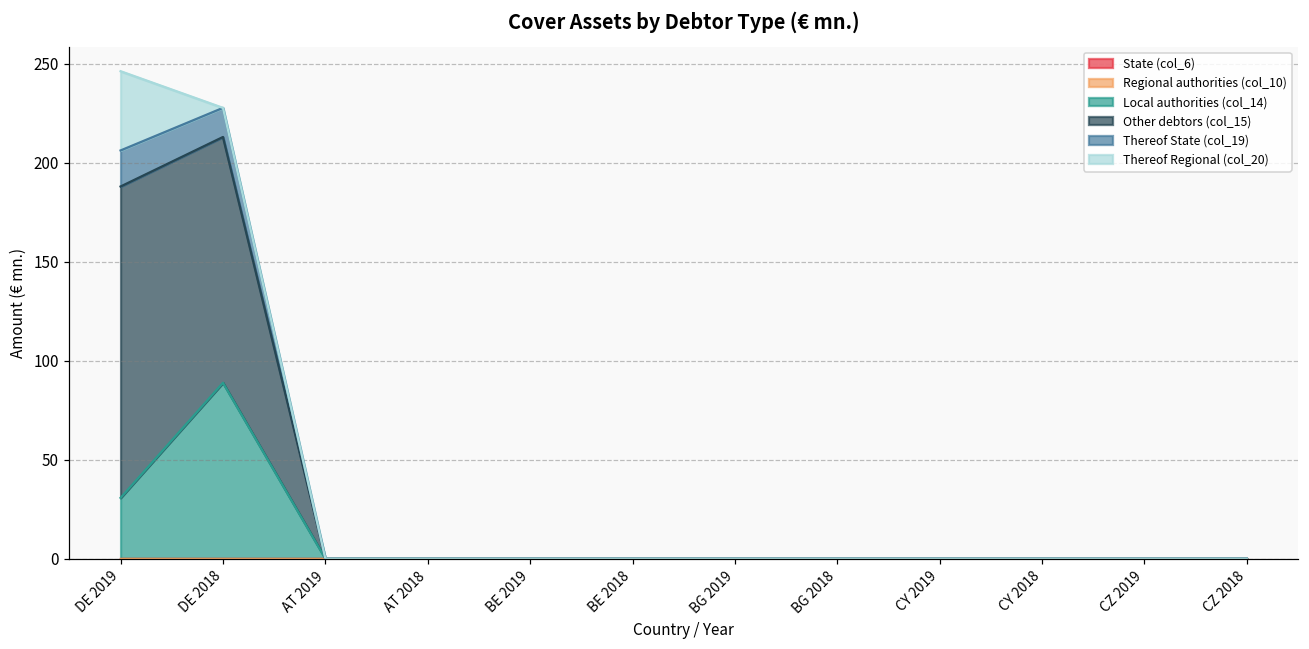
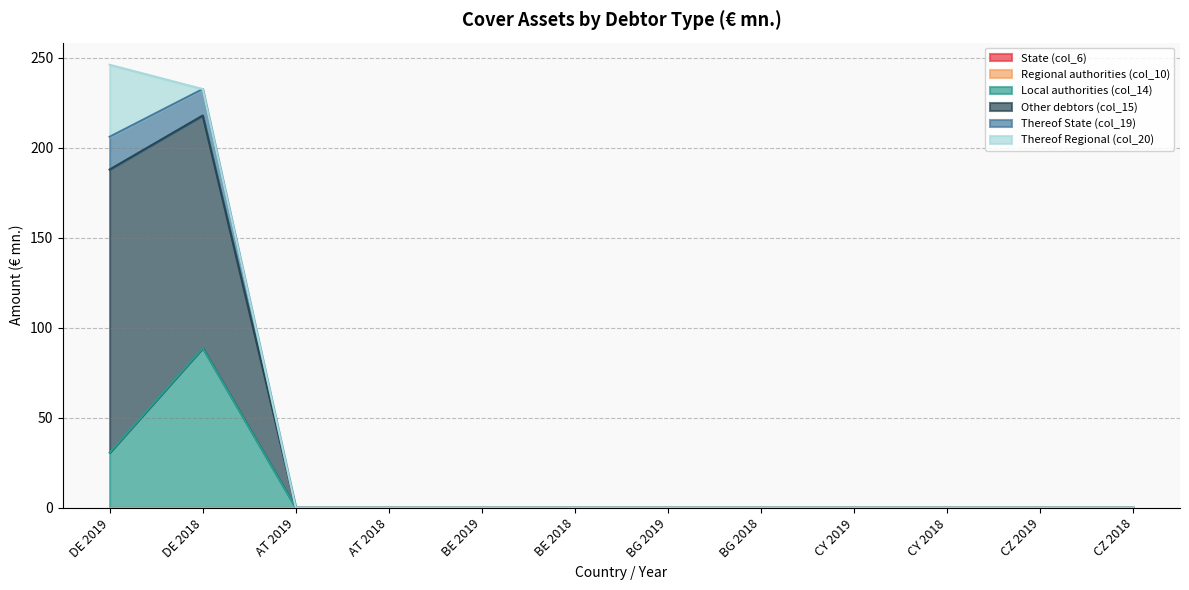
Other debtors (col_15), DE 2018: 124 -> 129
